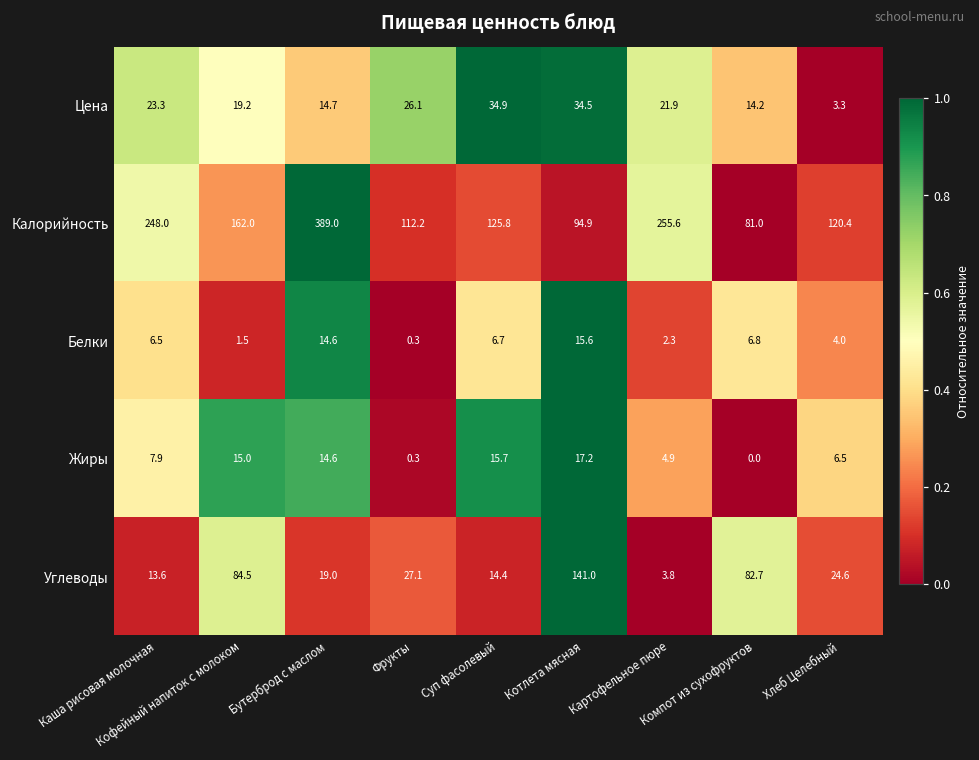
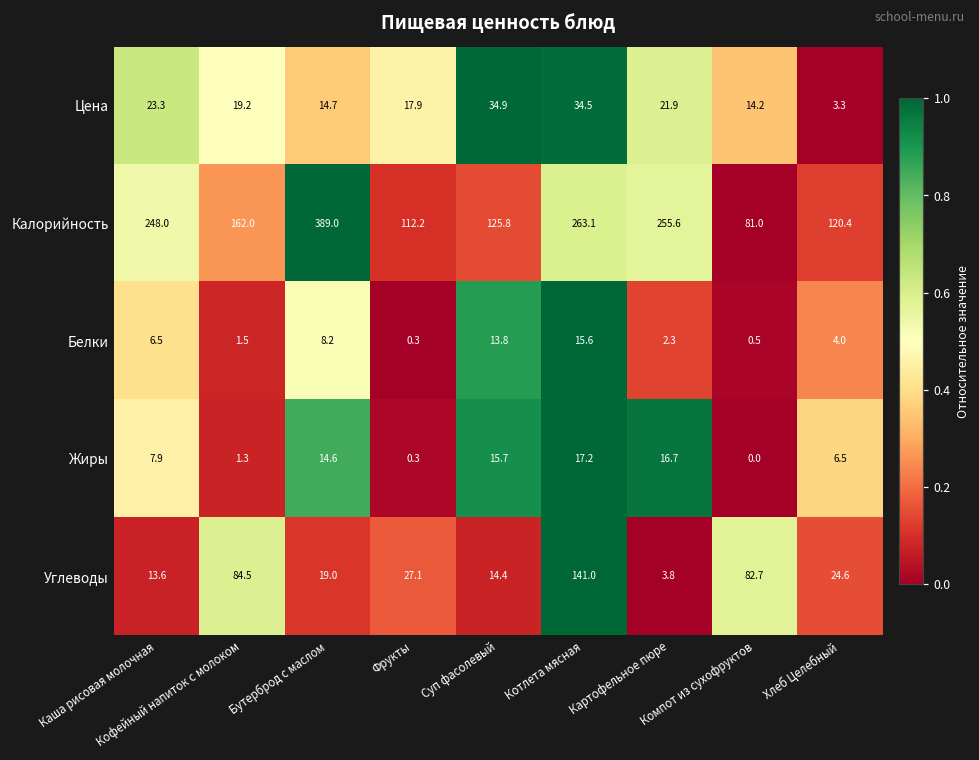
Цена, Фрукты: 26.1 -> 17.9
Калорийность, Котлета мясная: 94.9 -> 263.1
Белки, Бутерброд с маслом: 14.6 -> 8.2
Белки, Суп фасолевый: 6.7 -> 13.8
Белки, Компот из сухофруктов: 6.8 -> 0.5
Жиры, Кофейный напиток с молоком: 15.0 -> 1.3
Жиры, Картофельное пюре: 4.9 -> 16.7
